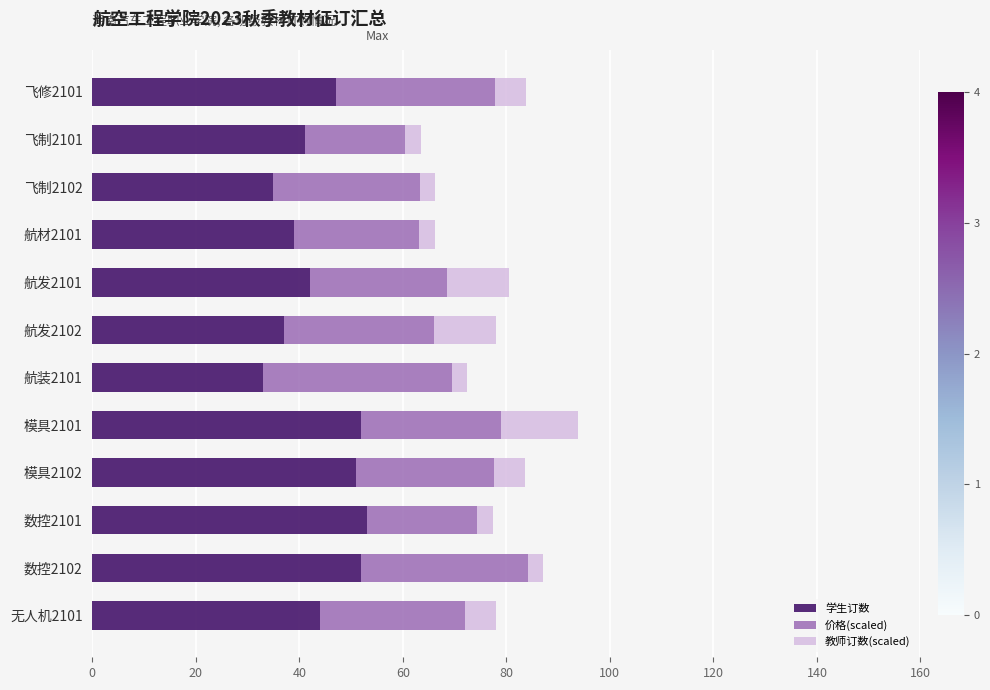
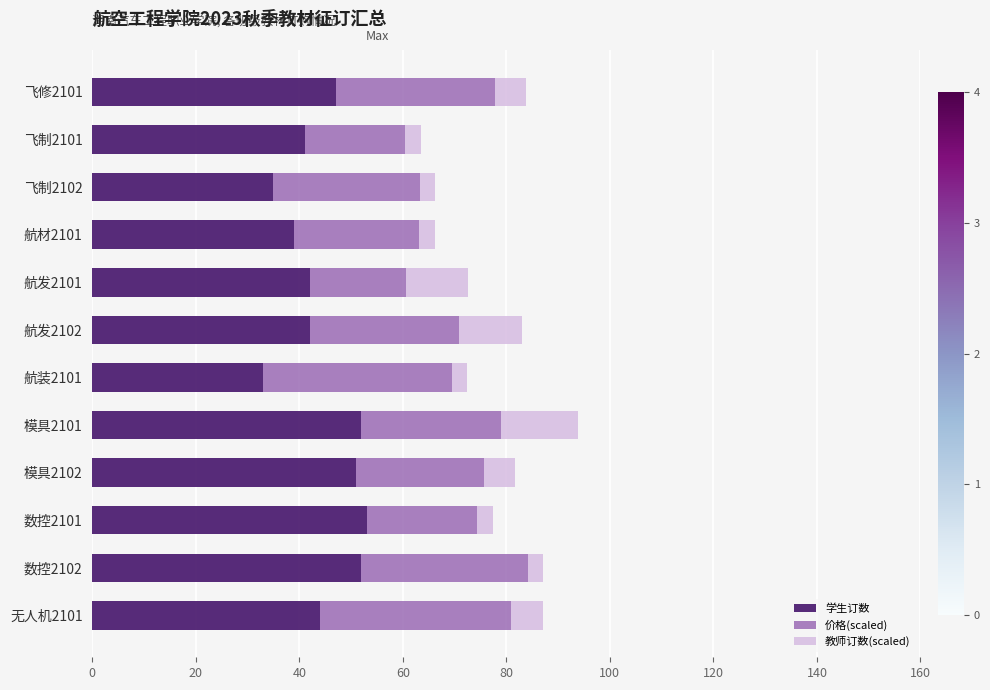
价格(scaled), 航发2101: 27 -> 19
学生订数, 航发2102: 37 -> 42
价格(scaled), 模具2102: 27 -> 25
价格(scaled), 无人机2101: 28 -> 37
